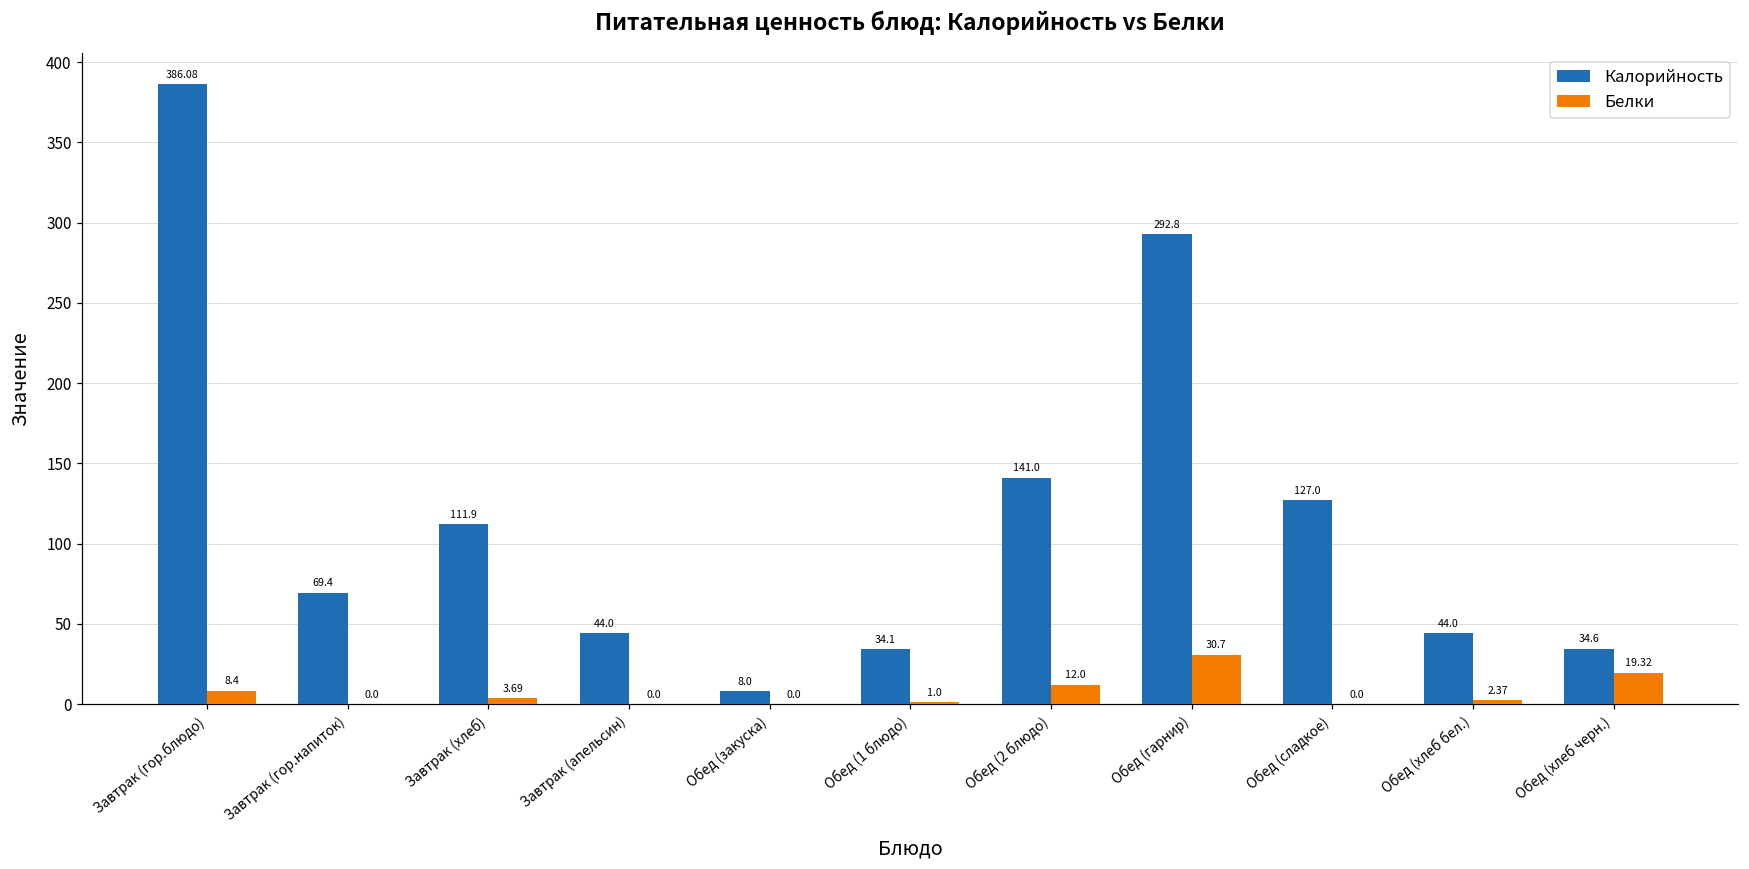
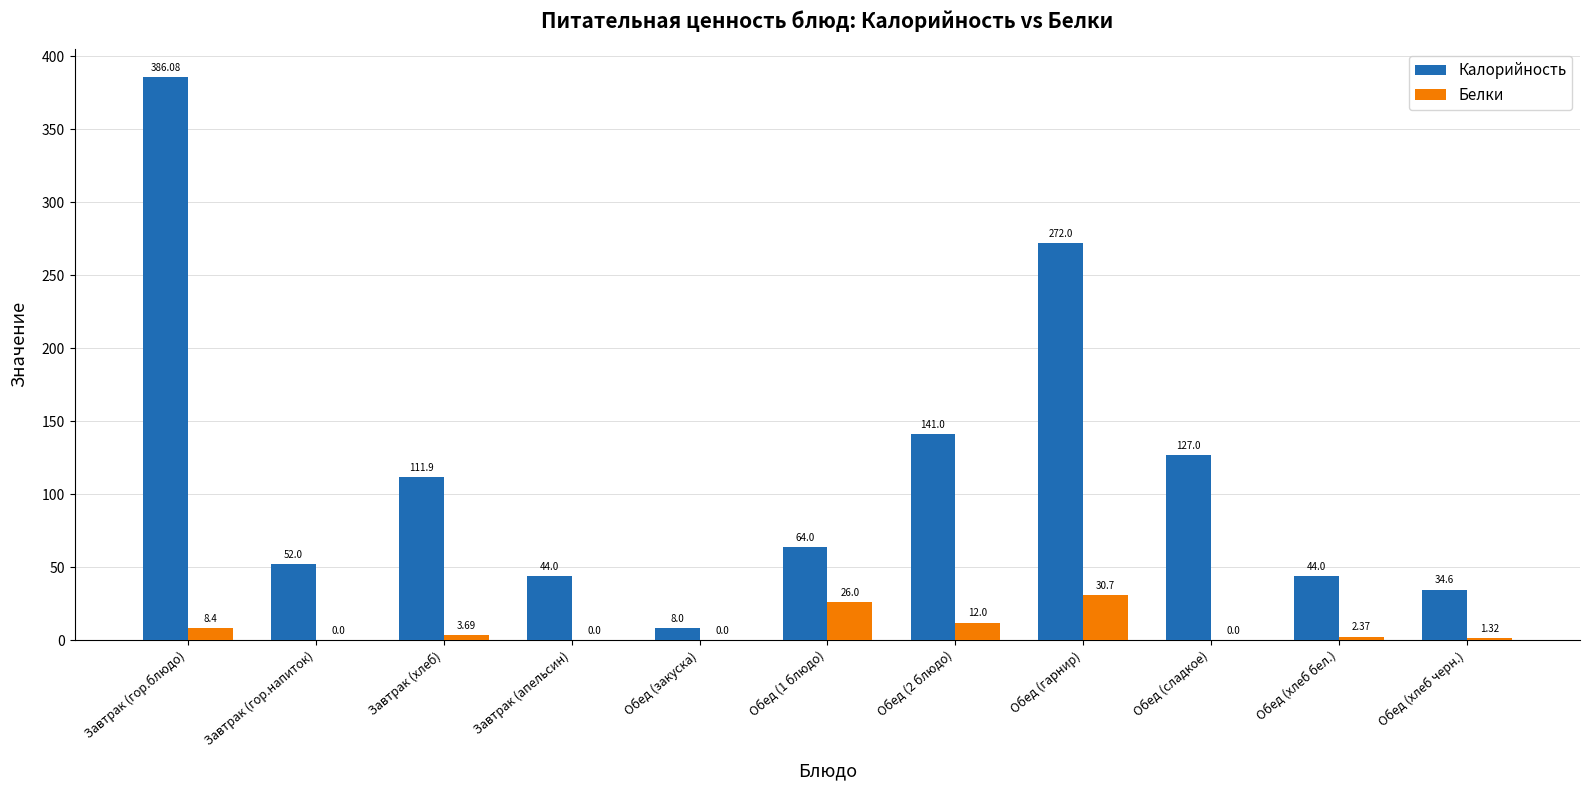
Калорийность, Завтрак (гор.напиток): 69.4 -> 52.0
Калорийность, Обед (1 блюдо): 34.1 -> 64.0
Белки, Обед (1 блюдо): 1.0 -> 26.0
Калорийность, Обед (гарнир): 292.8 -> 272.0
Белки, Обед (хлеб черн.): 19.32 -> 1.32
